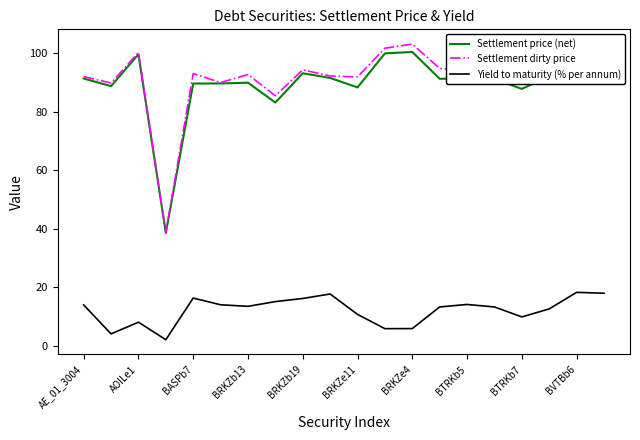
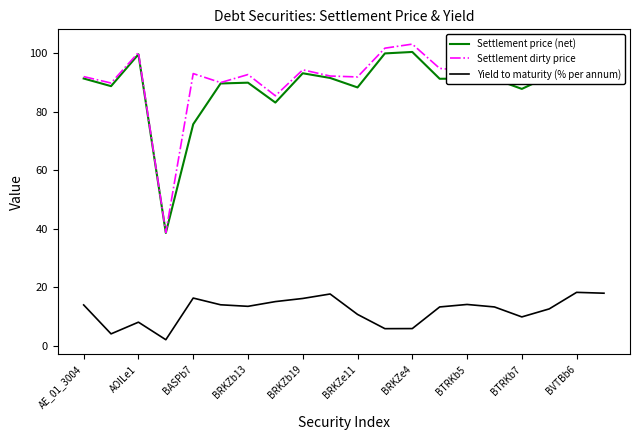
Settlement price (net), BASPb7: 90 -> 76
